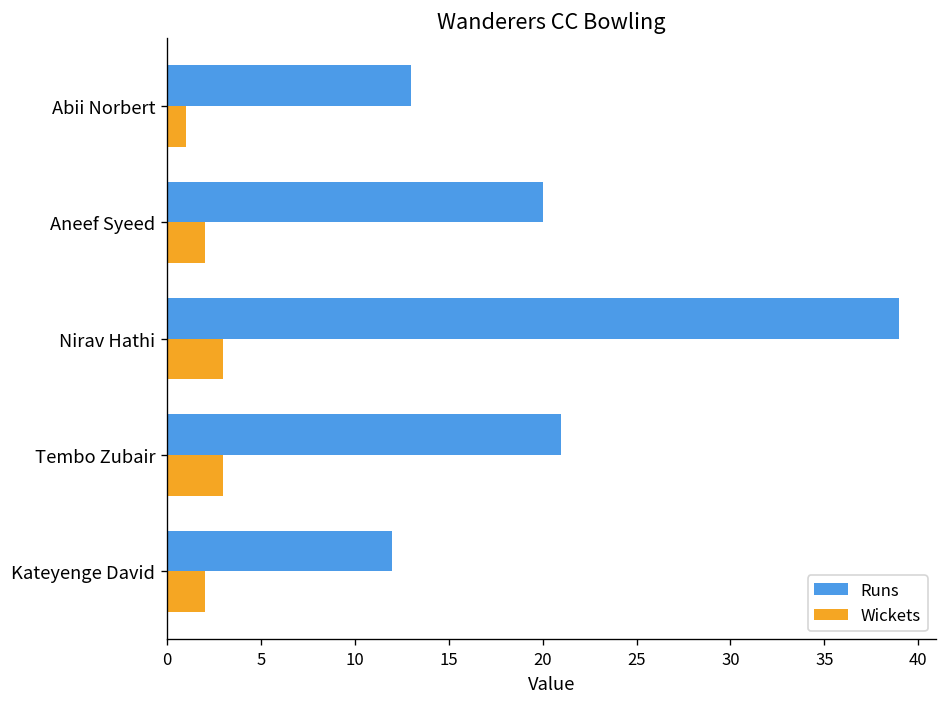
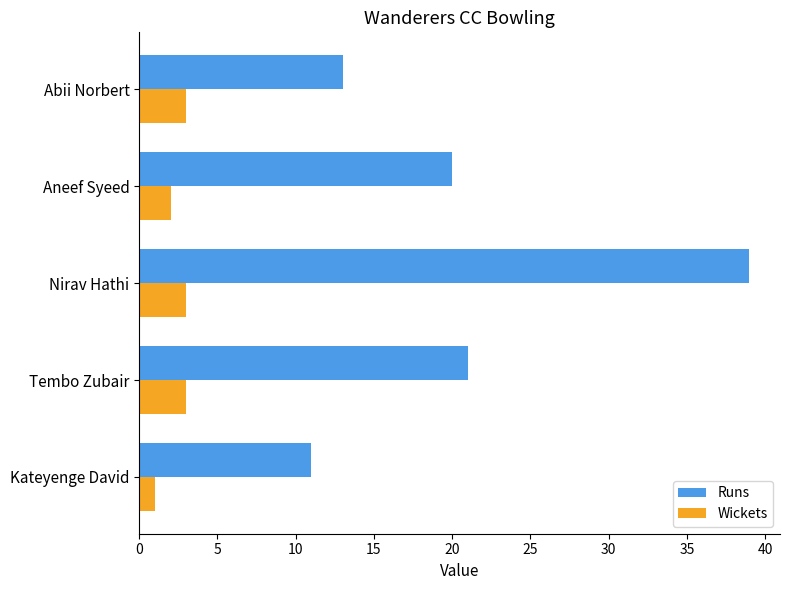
Wickets, Abii Norbert: 1 -> 3
Runs, Kateyenge David: 12 -> 11
Wickets, Kateyenge David: 2 -> 1
